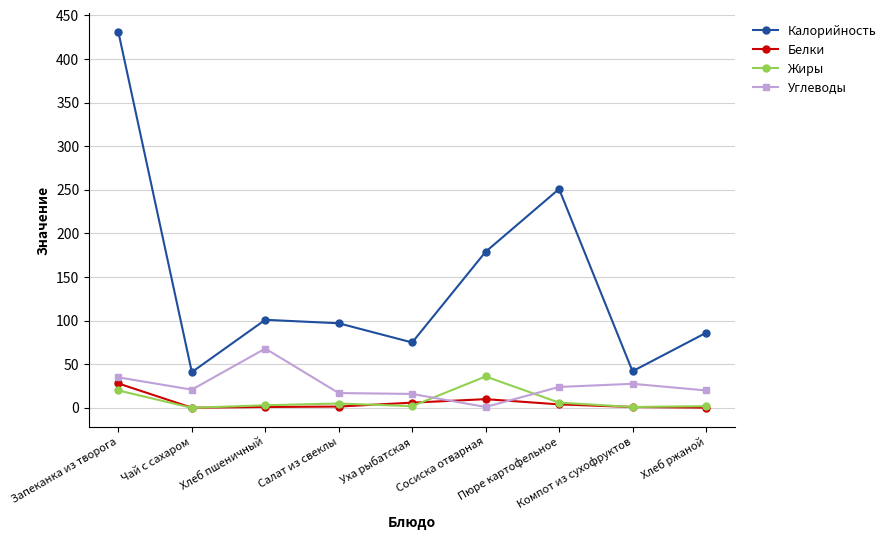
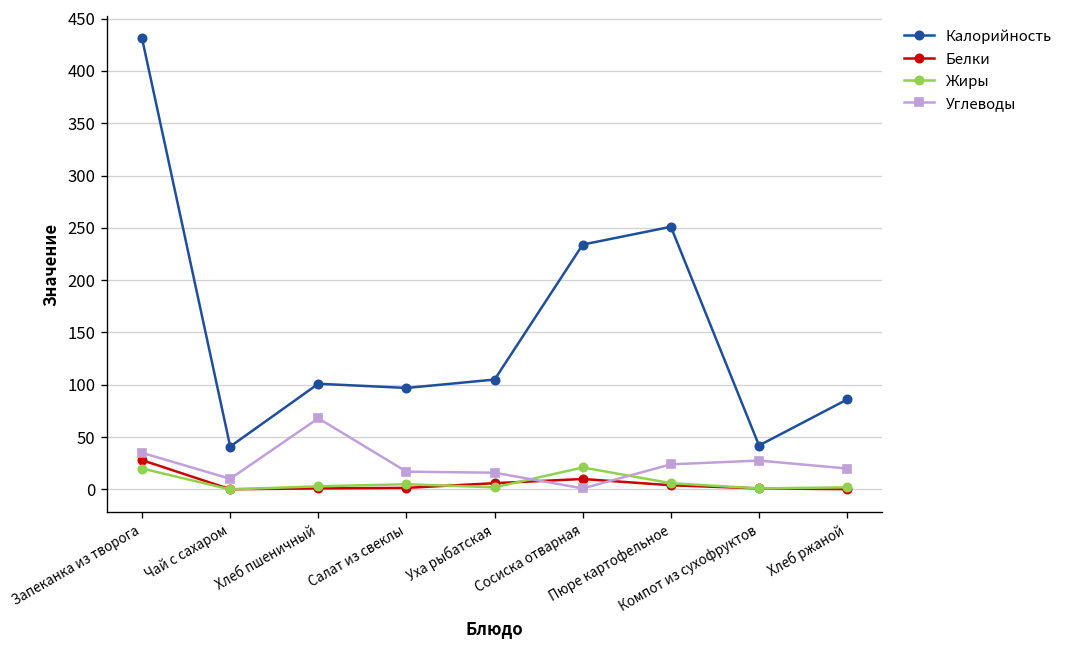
Углеводы, Чай с сахаром: 20 -> 10
Калорийность, Уха рыбатская: 80 -> 110
Калорийность, Сосиска отварная: 180 -> 230
Жиры, Сосиска отварная: 40 -> 20
